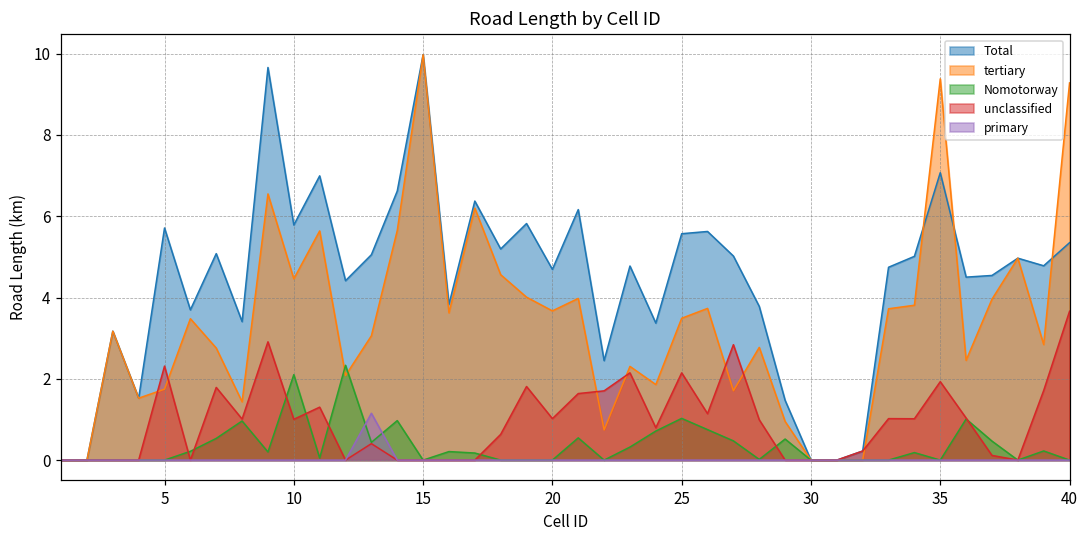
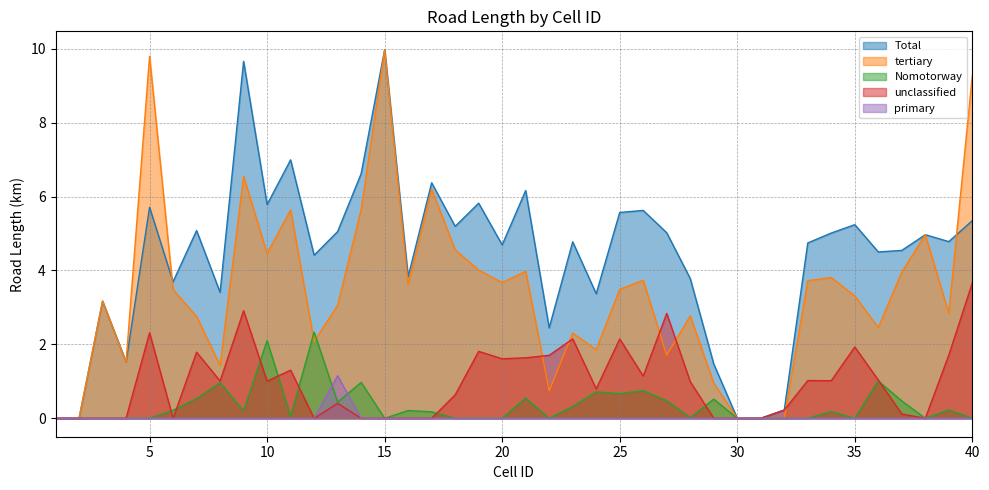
tertiary, 5: 1.7 -> 9.8
unclassified, 20: 1.0 -> 1.6
Nomotorway, 25: 1.0 -> 0.7
Total, 35: 7.1 -> 5.2
tertiary, 35: 9.4 -> 3.3
